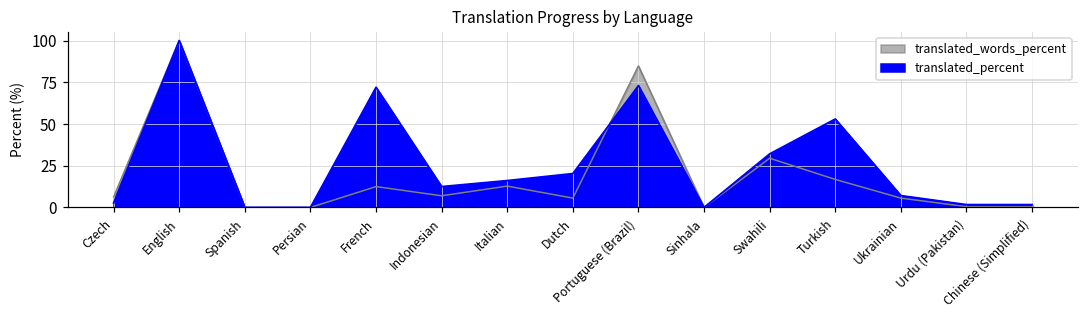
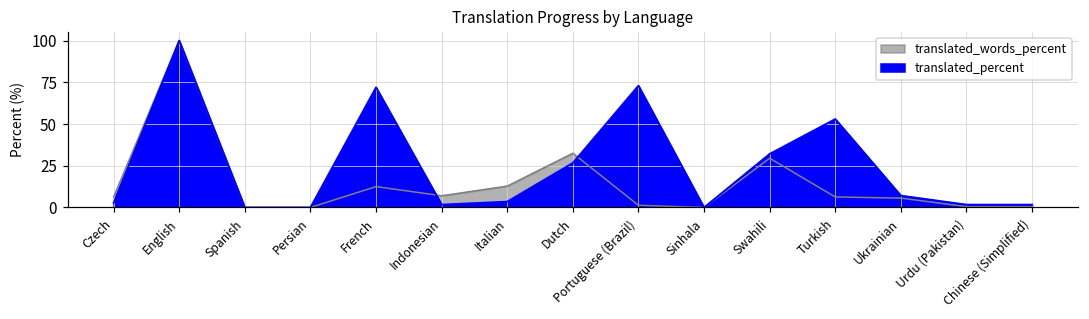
translated_percent, Indonesian: 13 -> 2
translated_percent, Italian: 16 -> 4
translated_words_percent, Dutch: 6 -> 33
translated_percent, Dutch: 20 -> 27
translated_words_percent, Portuguese (Brazil): 85 -> 1
translated_words_percent, Turkish: 17 -> 6
